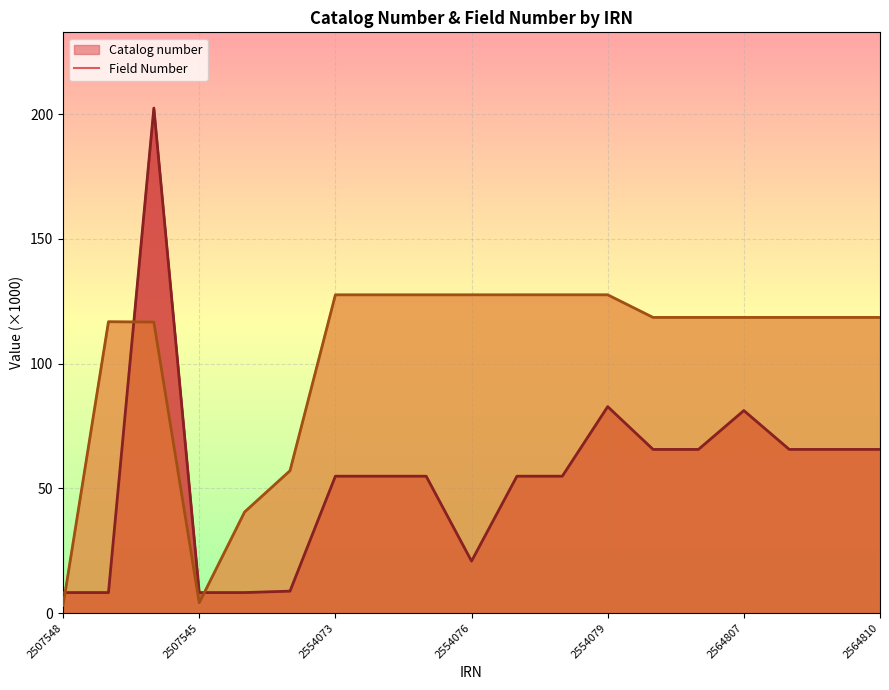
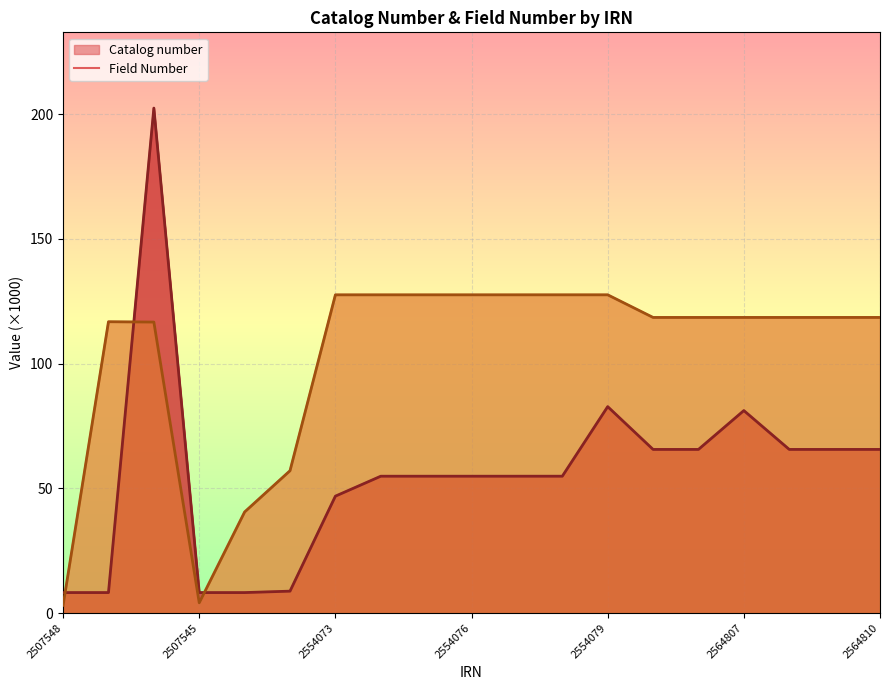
Catalog number, 2554073: 55 -> 47
Catalog number, 2554076: 21 -> 55
